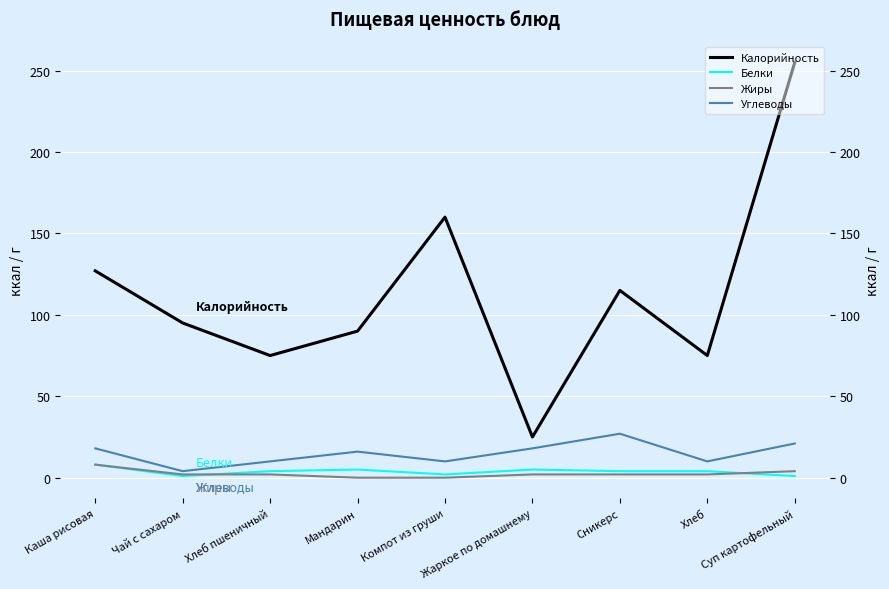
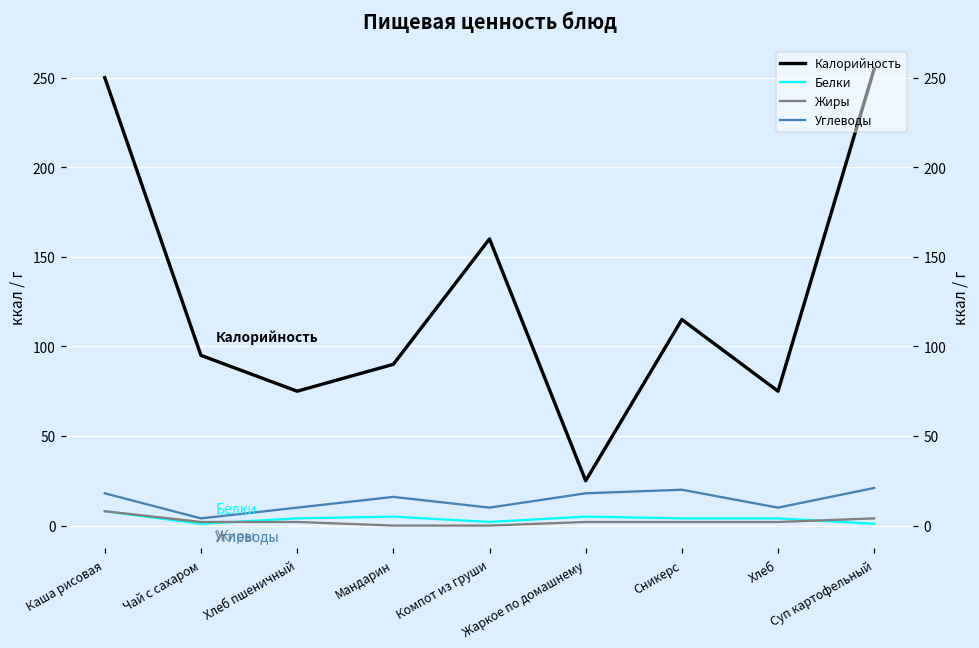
Калорийность, Каша рисовая: 127 -> 250
Углеводы, Сникерс: 27 -> 20
